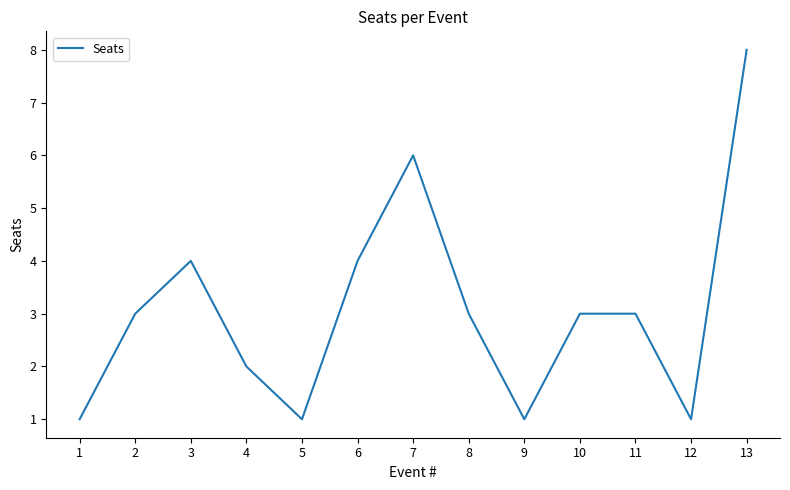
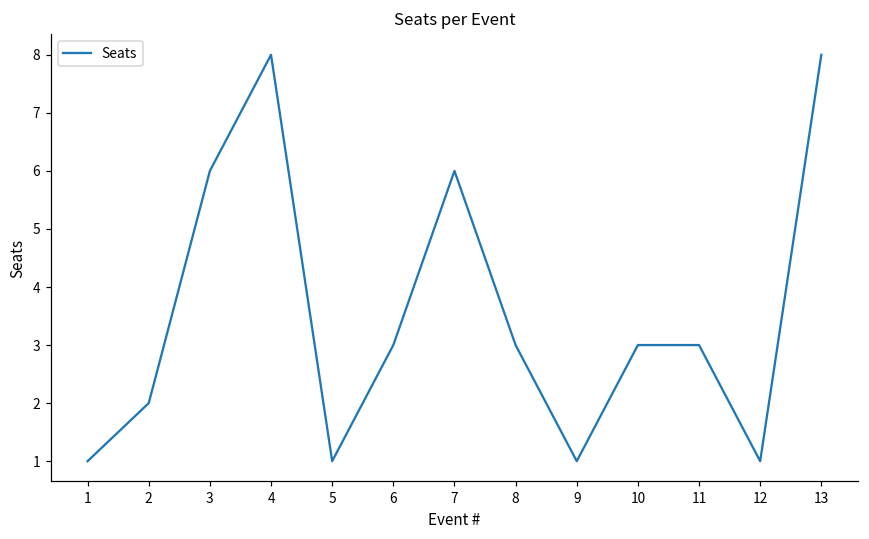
2: 3 -> 2
3: 4 -> 6
4: 2 -> 8
6: 4 -> 3
